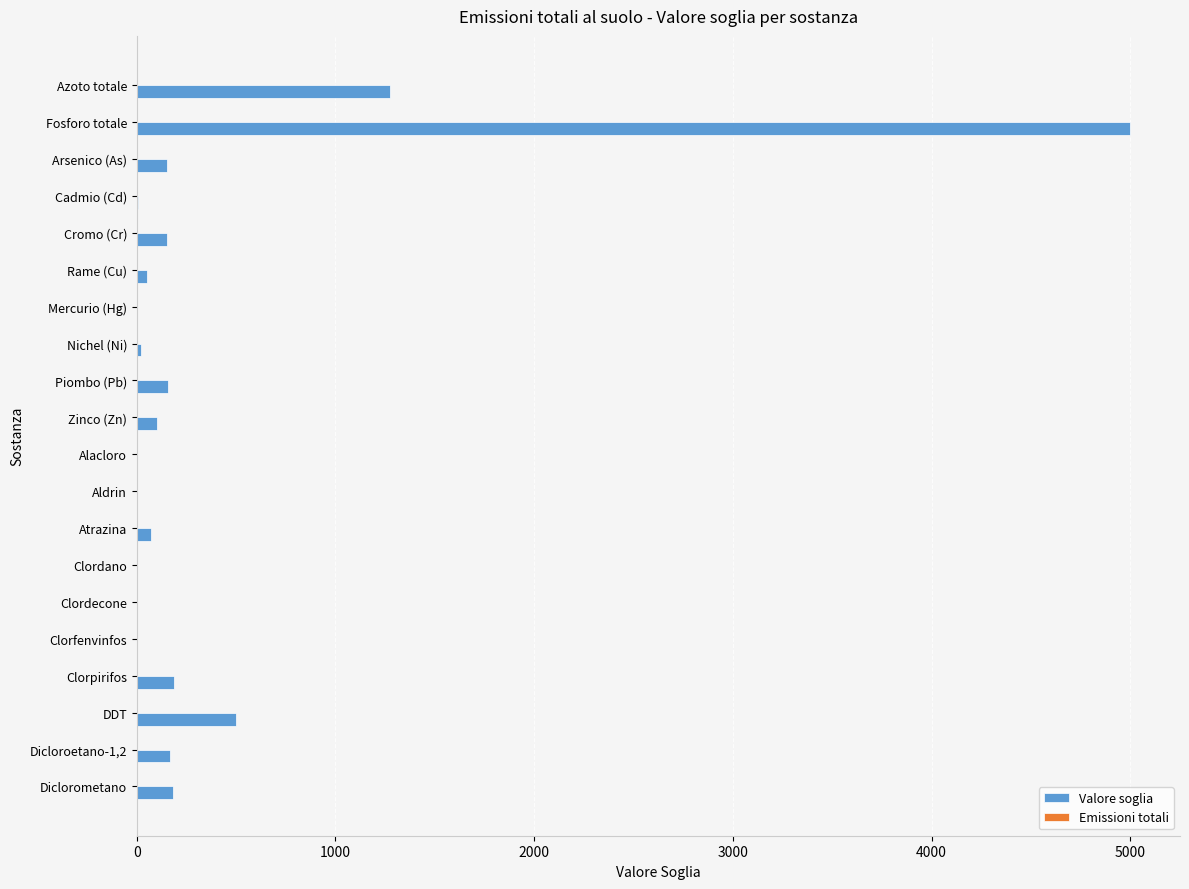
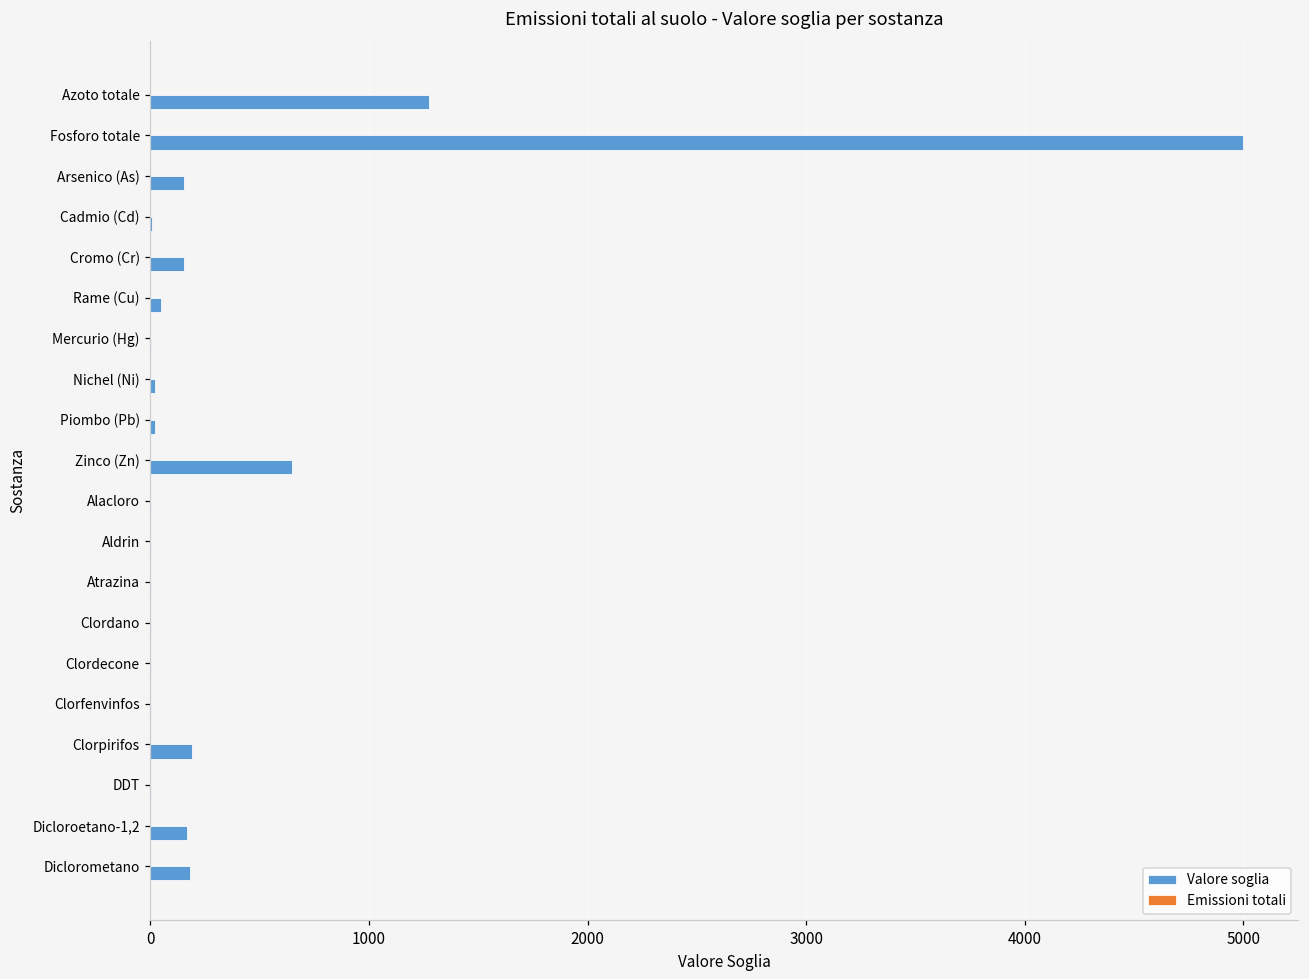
Valore soglia, Piombo (Pb): 160 -> 20
Valore soglia, Zinco (Zn): 100 -> 650
Valore soglia, Atrazina: 70 -> 0
Valore soglia, DDT: 500 -> 0
